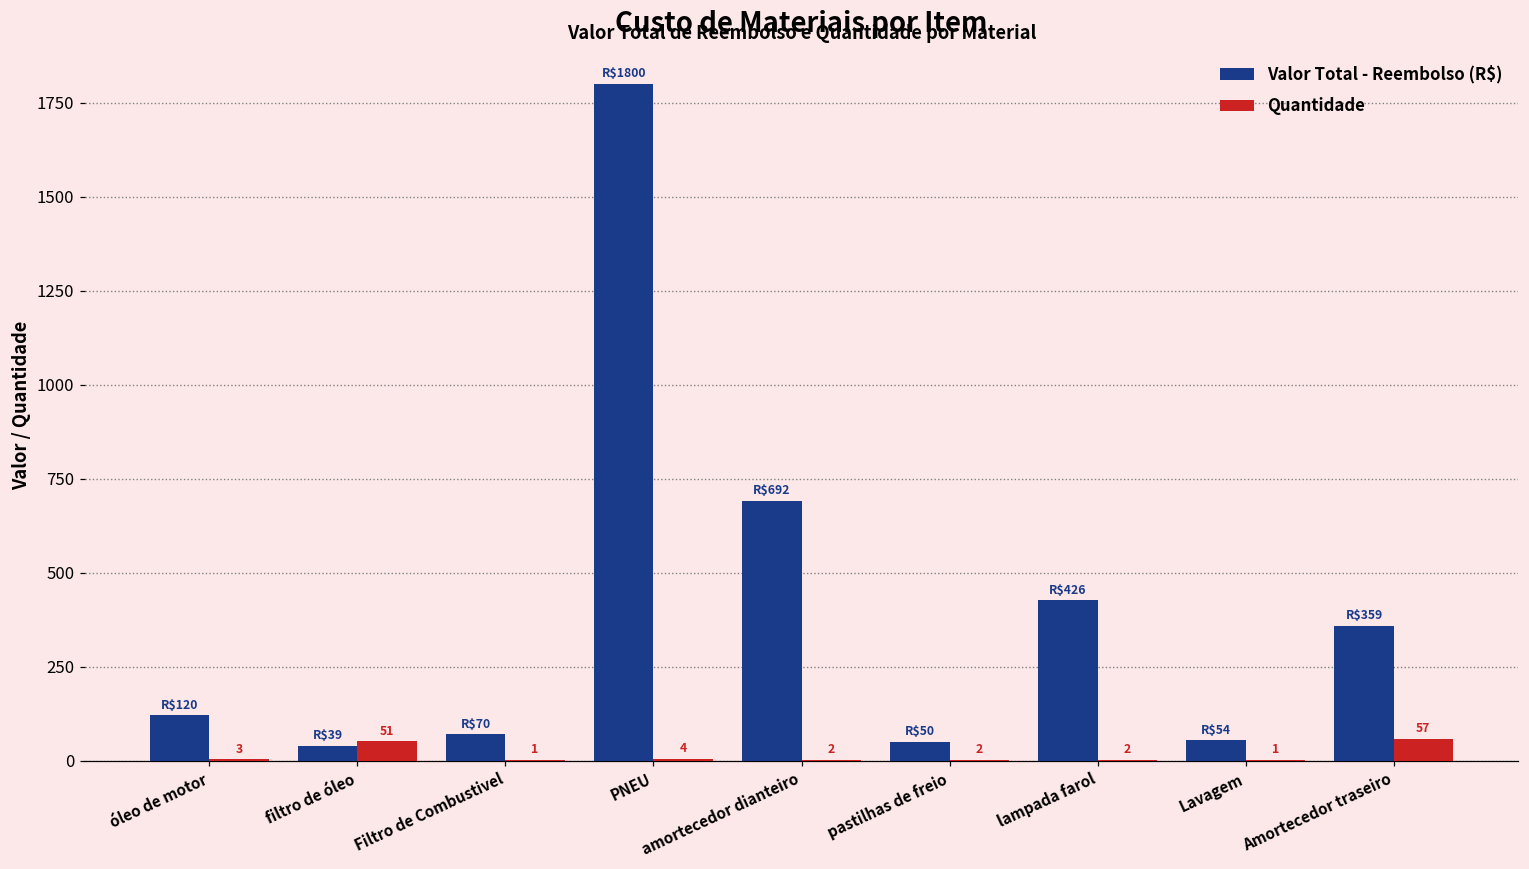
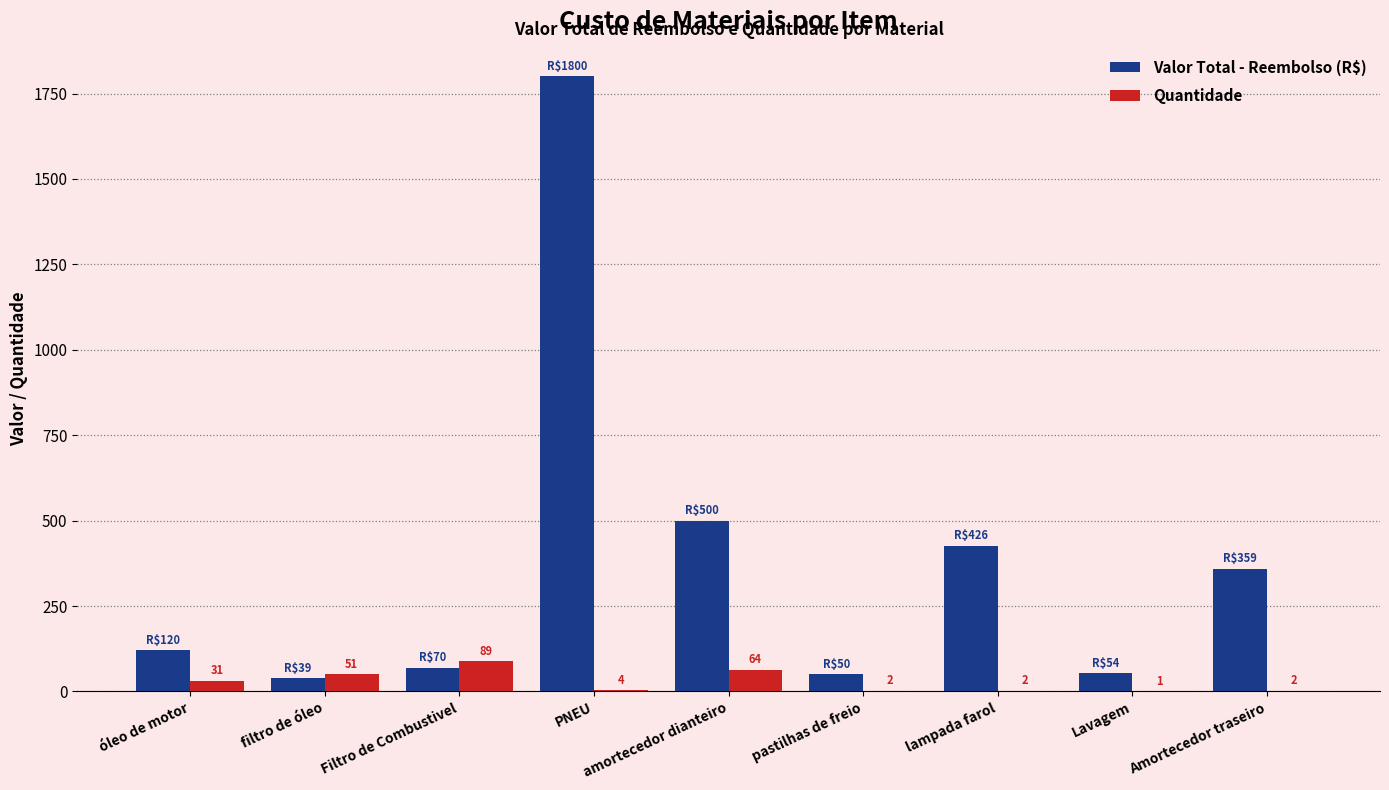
Quantidade, óleo de motor: 3 -> 31
Quantidade, Filtro de Combustivel: 1 -> 89
Valor Total - Reembolso (R$), amortecedor dianteiro: $692 -> $500
Quantidade, amortecedor dianteiro: 2 -> 64
Quantidade, Amortecedor traseiro: 57 -> 2
